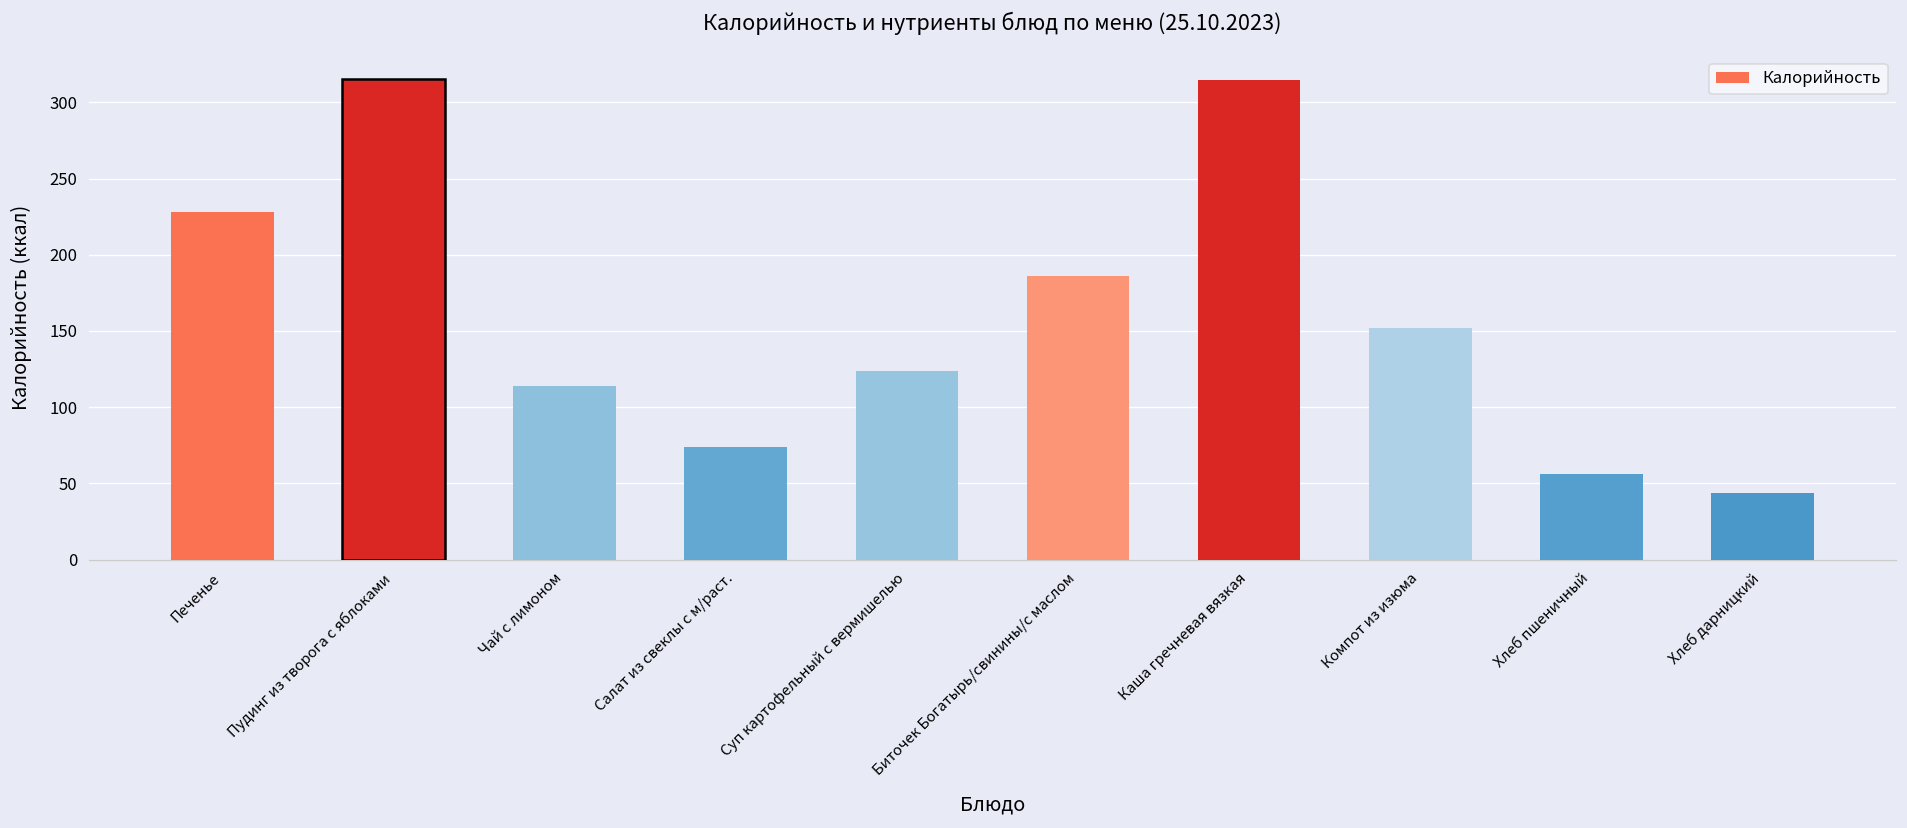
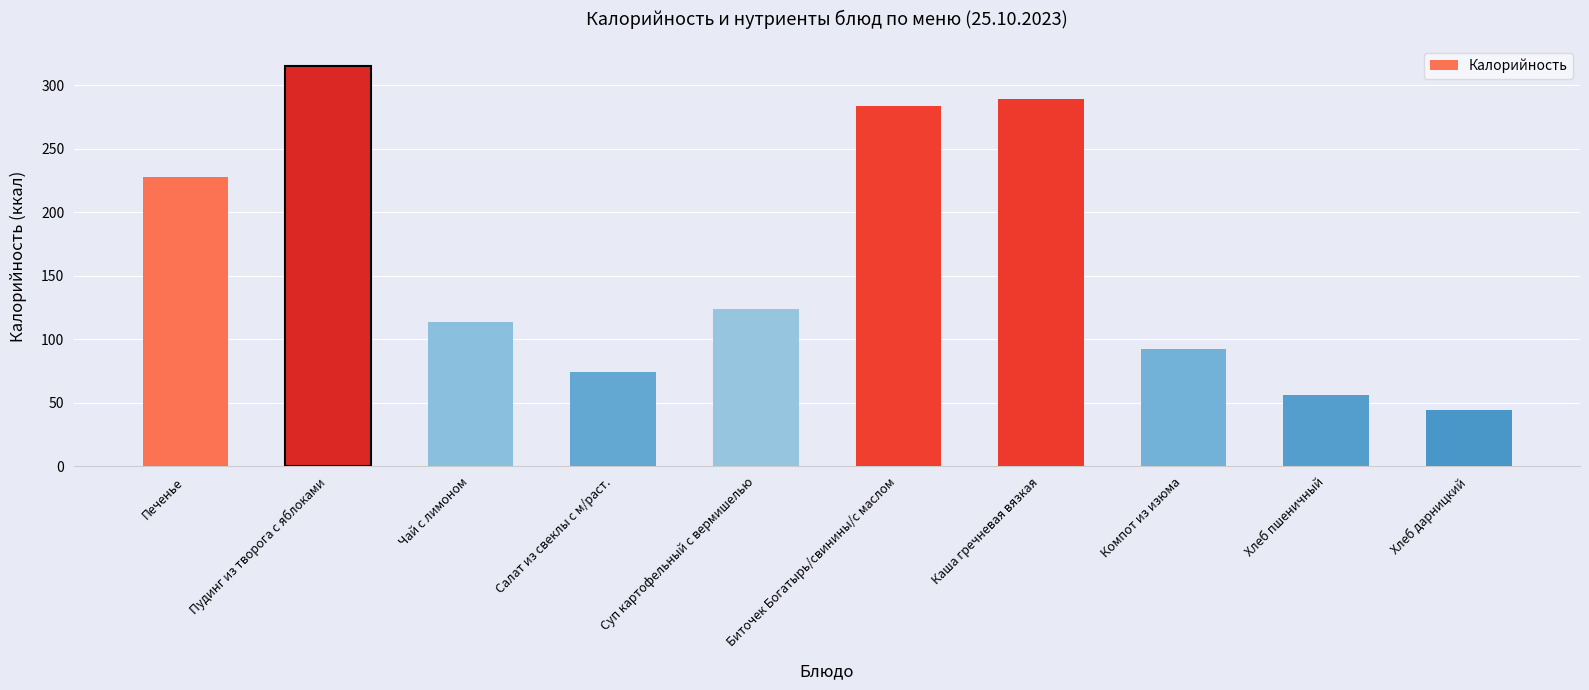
Биточек Богатырь/свинины/с маслом: 186 -> 284
Каша гречневая вязкая: 314 -> 289
Компот из изюма: 152 -> 92
